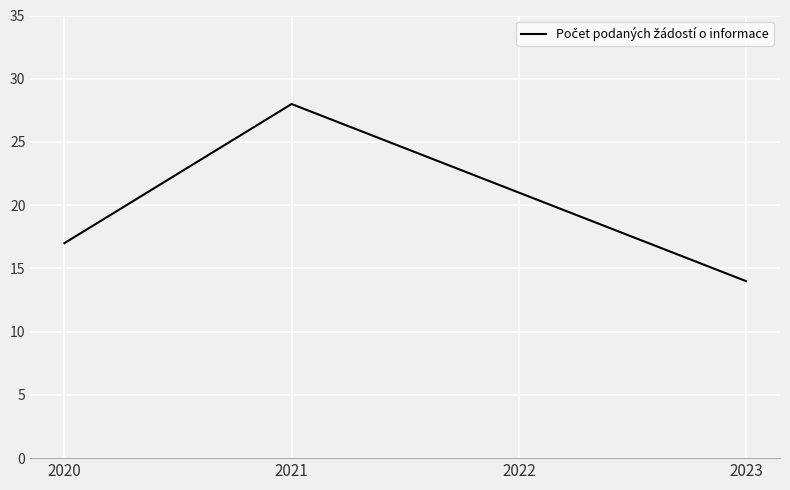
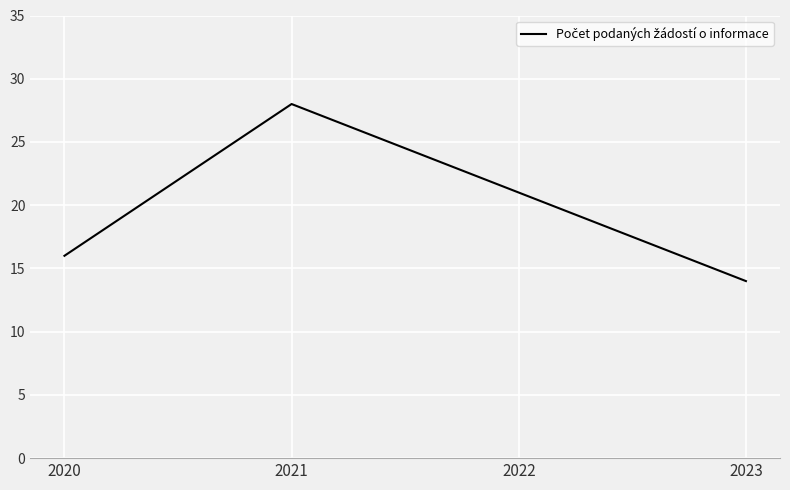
2020: 17 -> 16
